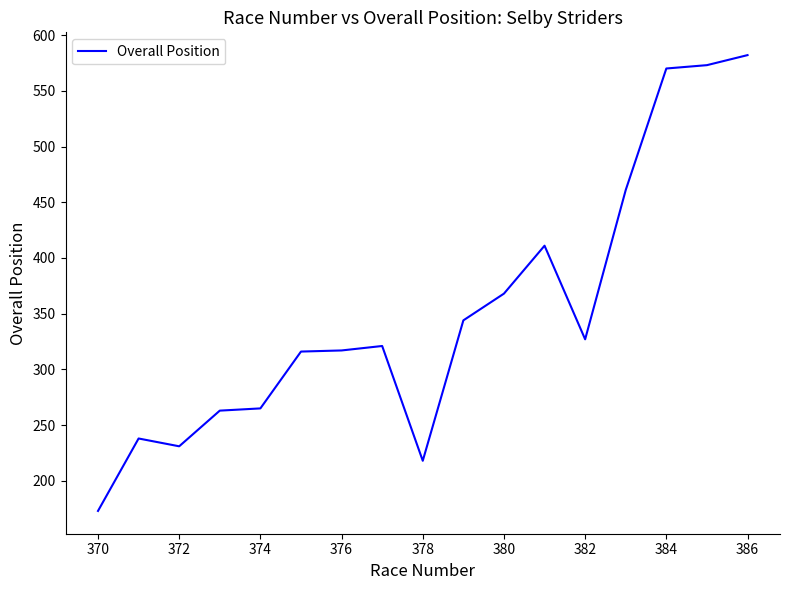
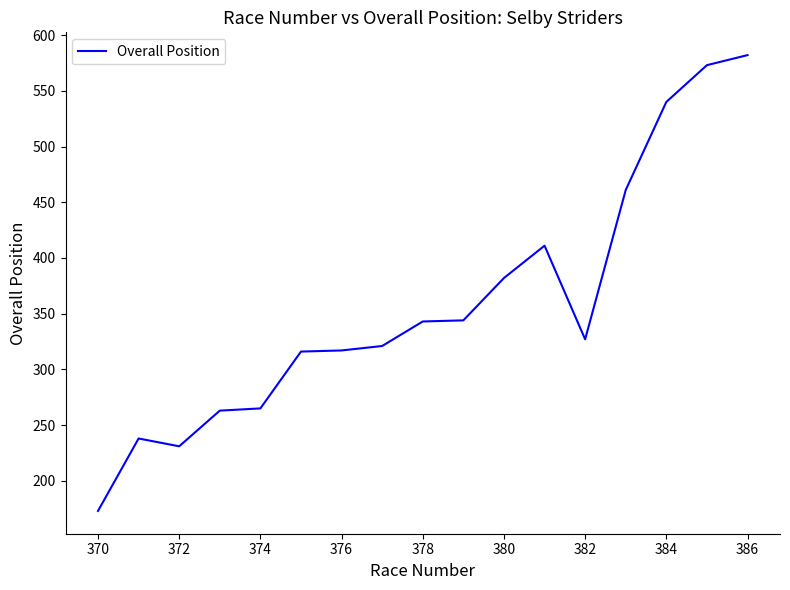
378: 218 -> 343
380: 368 -> 382
384: 570 -> 540
